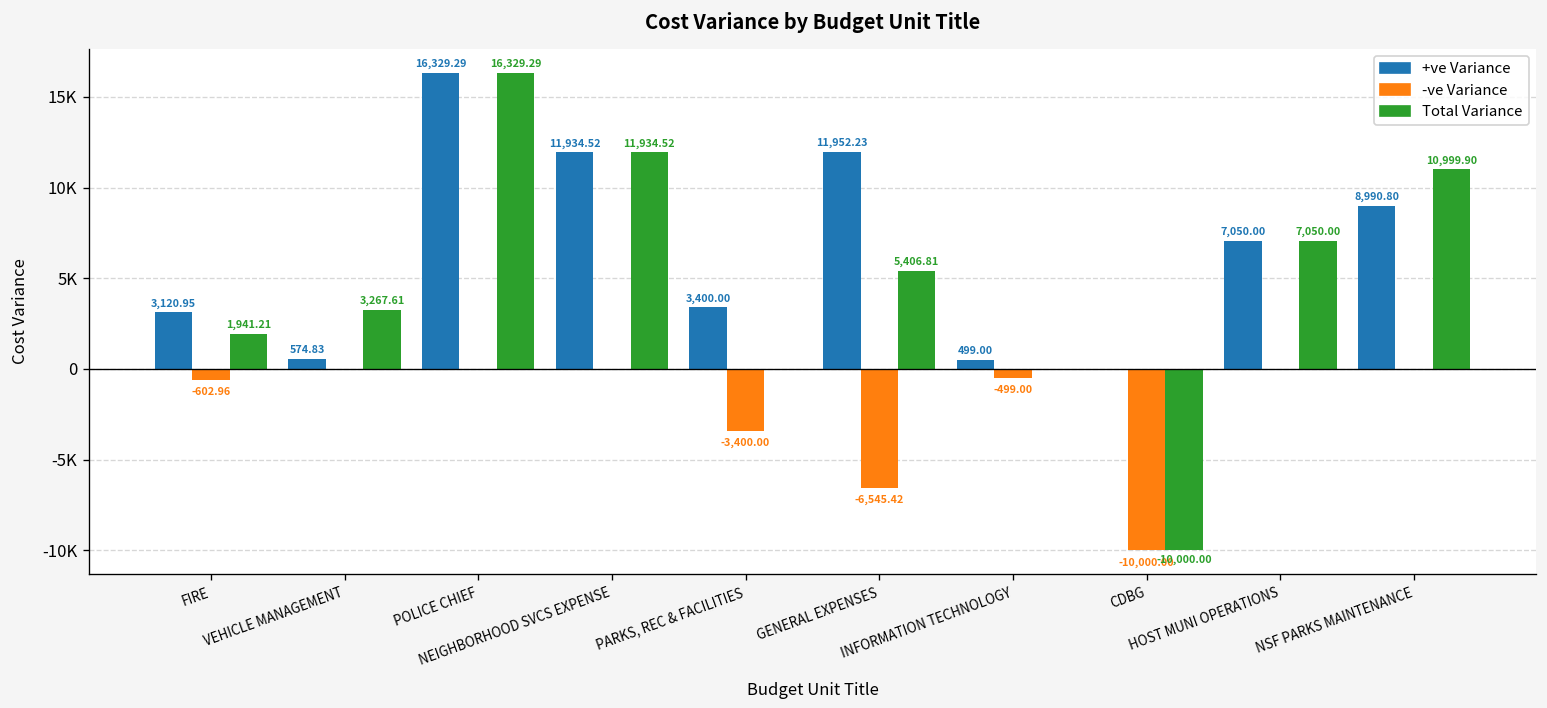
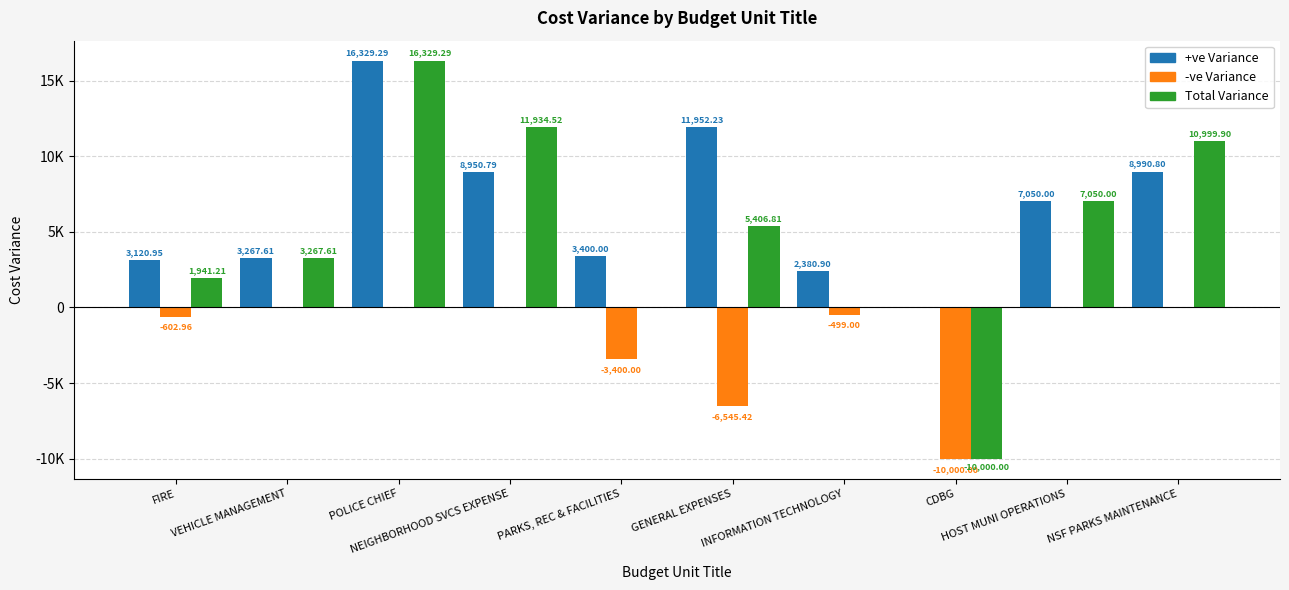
+ve Variance, VEHICLE MANAGEMENT: 574.83 -> 3,267.61
+ve Variance, NEIGHBORHOOD SVCS EXPENSE: 11,934.52 -> 8,950.79
+ve Variance, INFORMATION TECHNOLOGY: 499.00 -> 2,380.90
